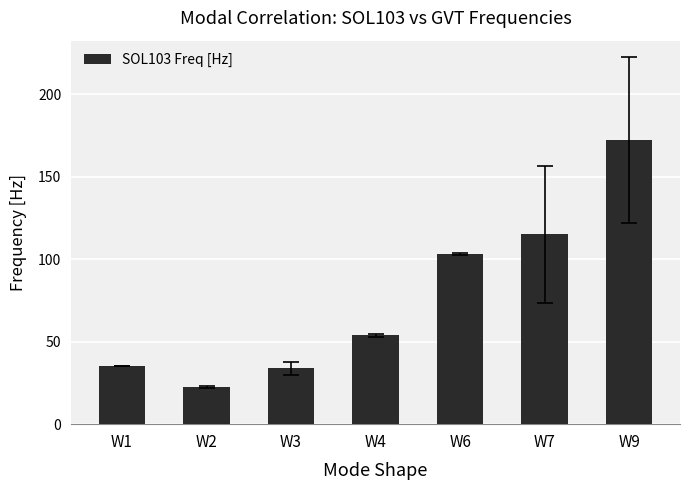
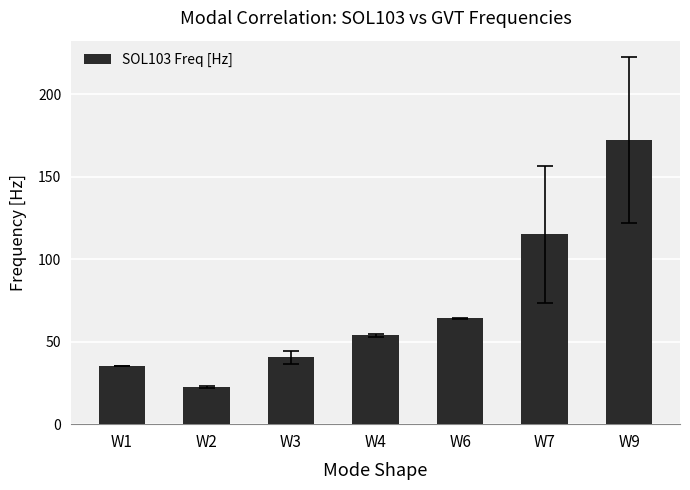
SOL103 Freq [Hz], W3: 34 -> 41
SOL103 Freq [Hz], W6: 103 -> 64
